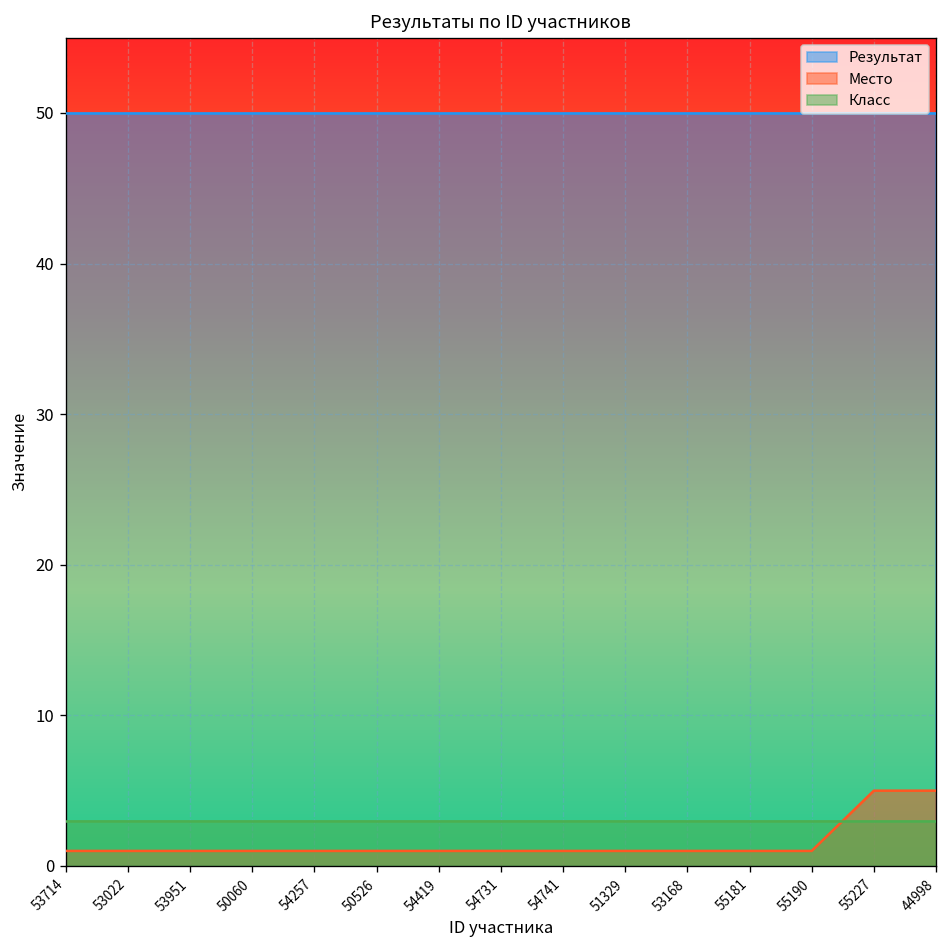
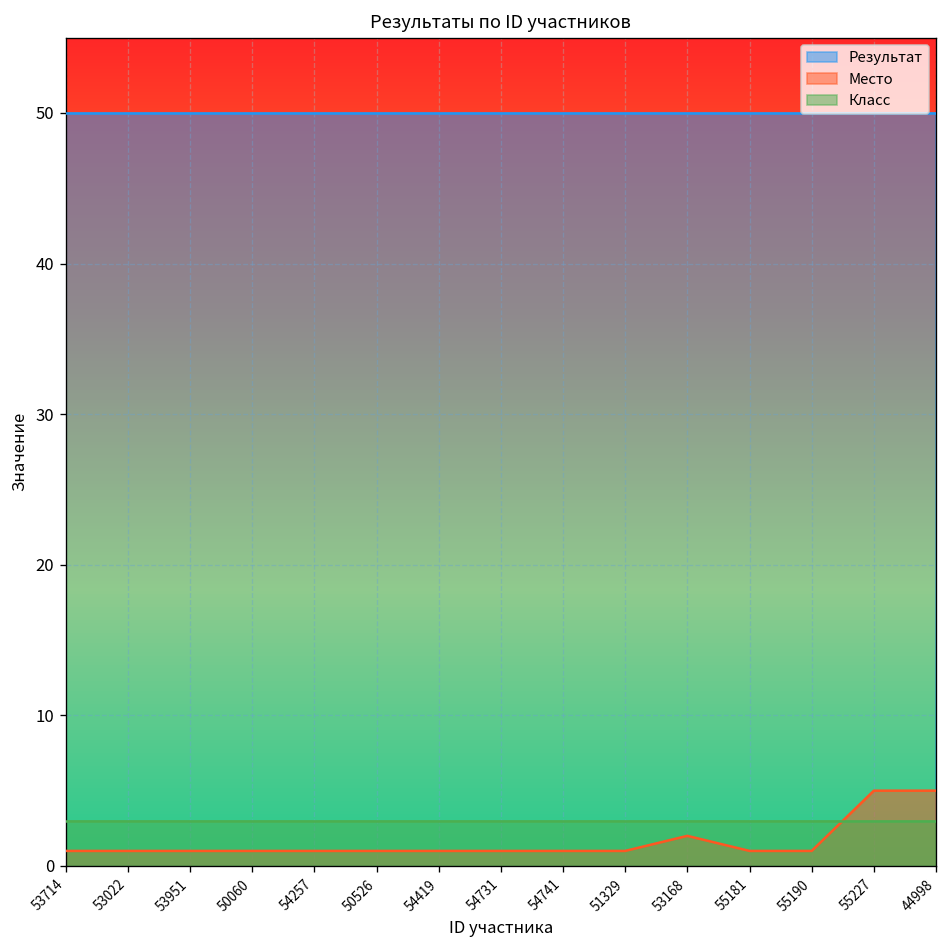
Место, 53168: 1 -> 2
